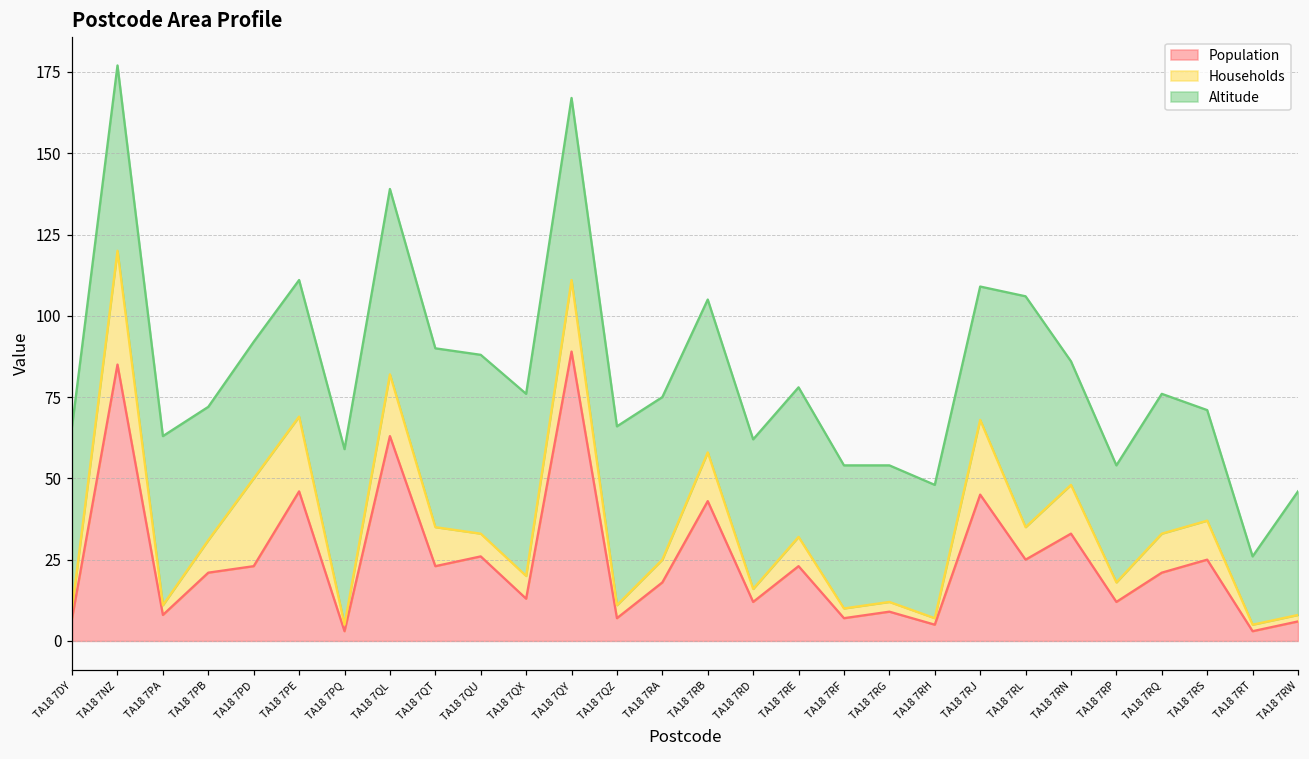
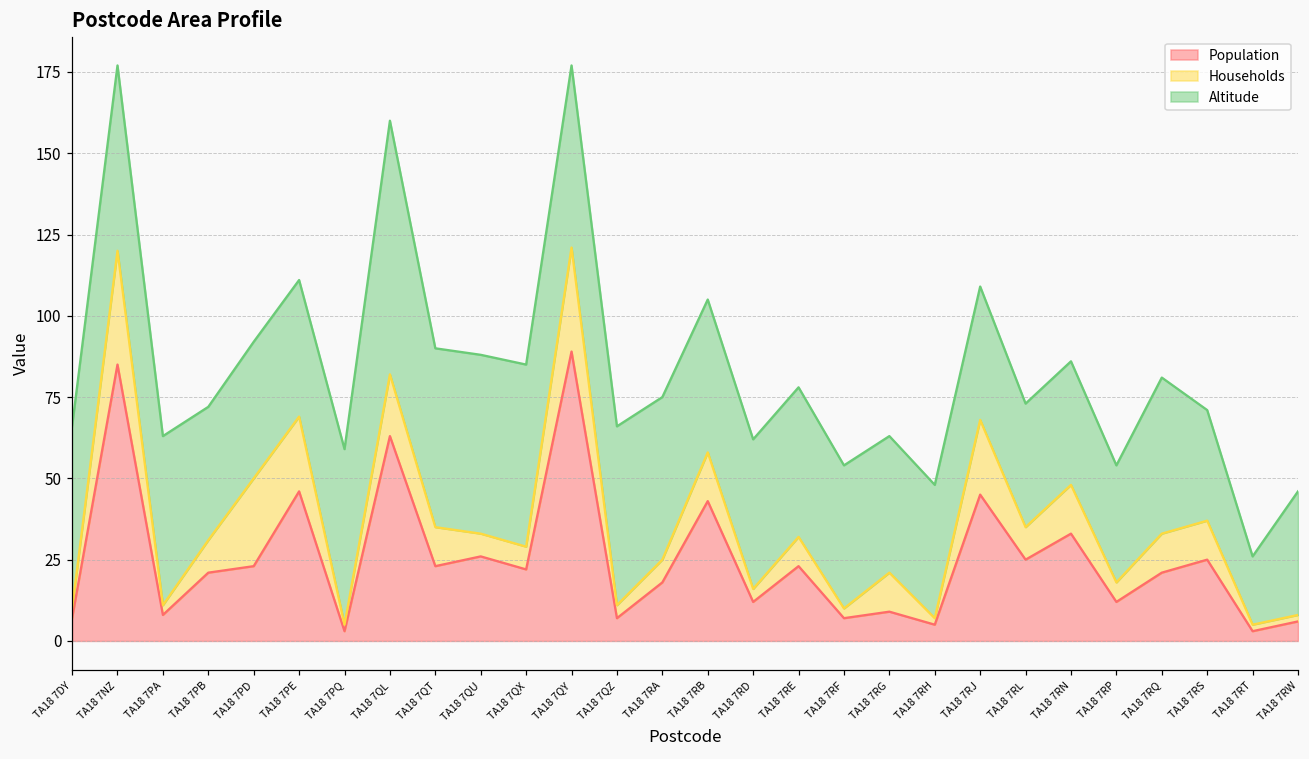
Altitude, TA18 7QL: 57 -> 78
Population, TA18 7QX: 13 -> 22
Households, TA18 7QY: 22 -> 32
Households, TA18 7RG: 3 -> 12
Altitude, TA18 7RL: 71 -> 38
Altitude, TA18 7RQ: 43 -> 48
